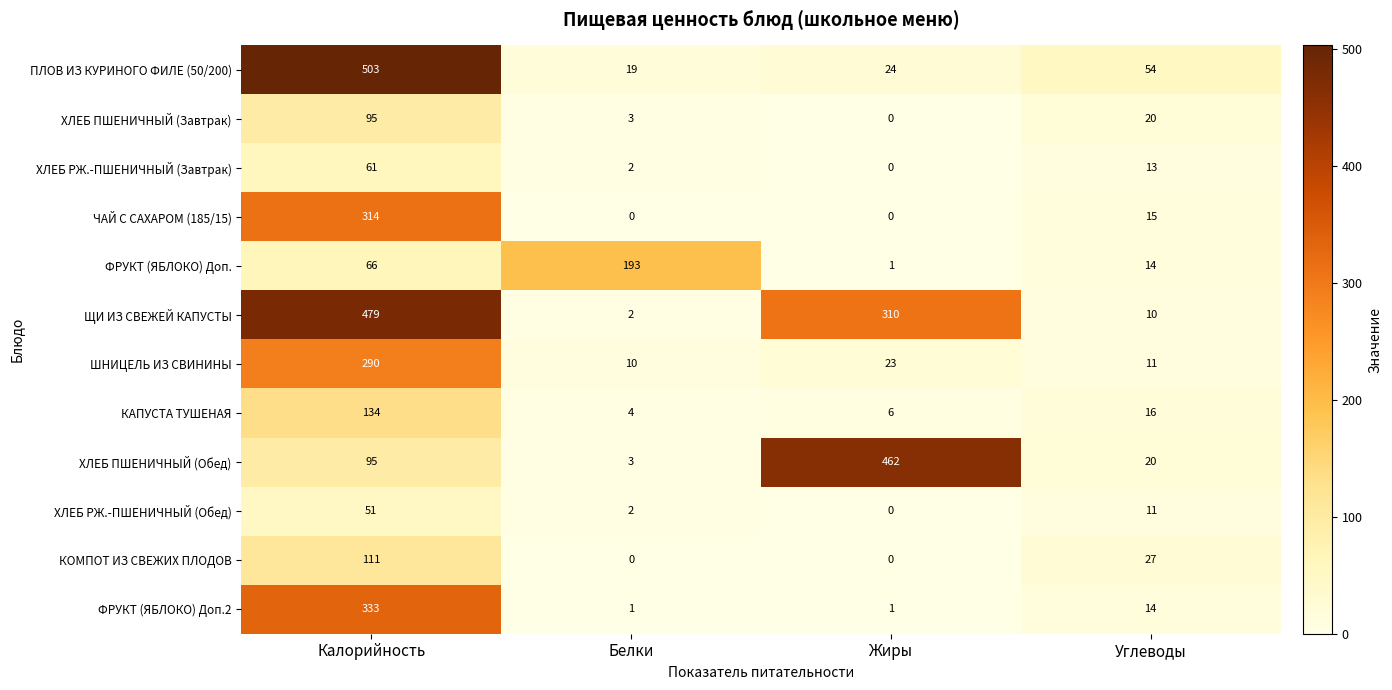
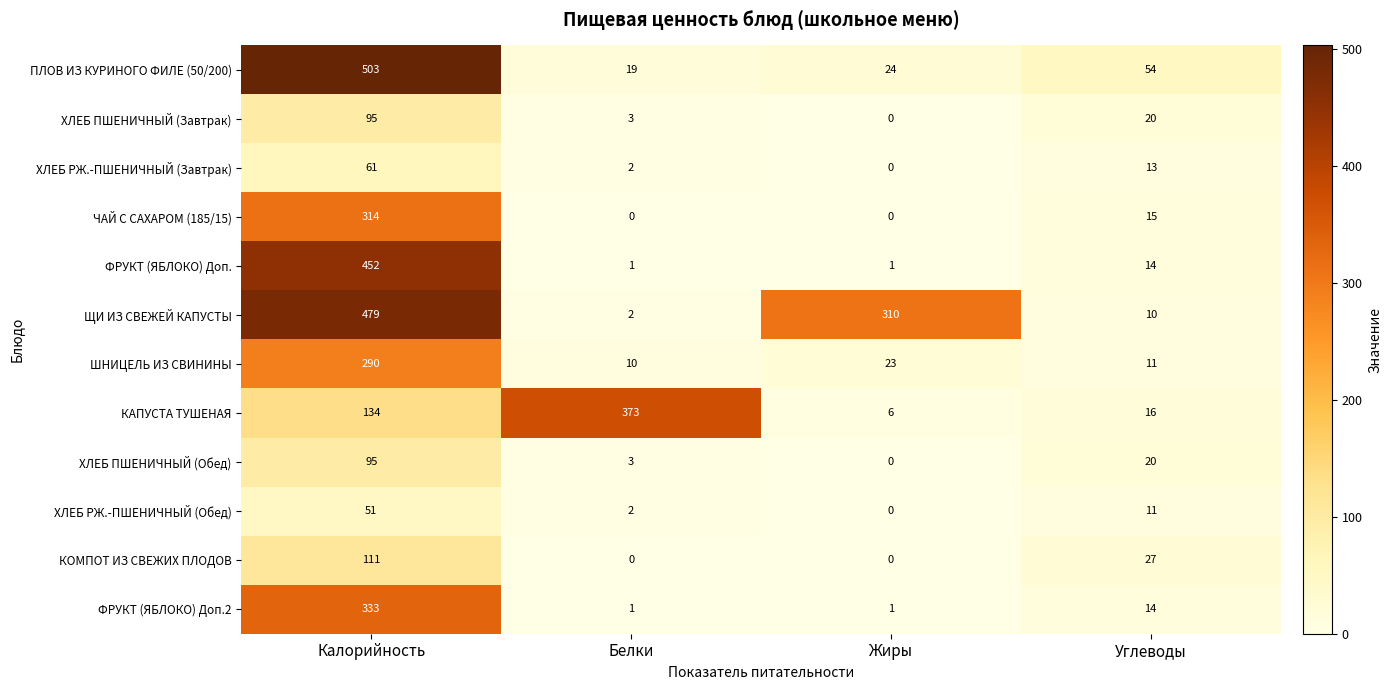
ФРУКТ (ЯБЛОКО) Доп., Калорийность: 66 -> 452
ФРУКТ (ЯБЛОКО) Доп., Белки: 193 -> 1
КАПУСТА ТУШЕНАЯ, Белки: 4 -> 373
ХЛЕБ ПШЕНИЧНЫЙ (Обед), Жиры: 462 -> 0
